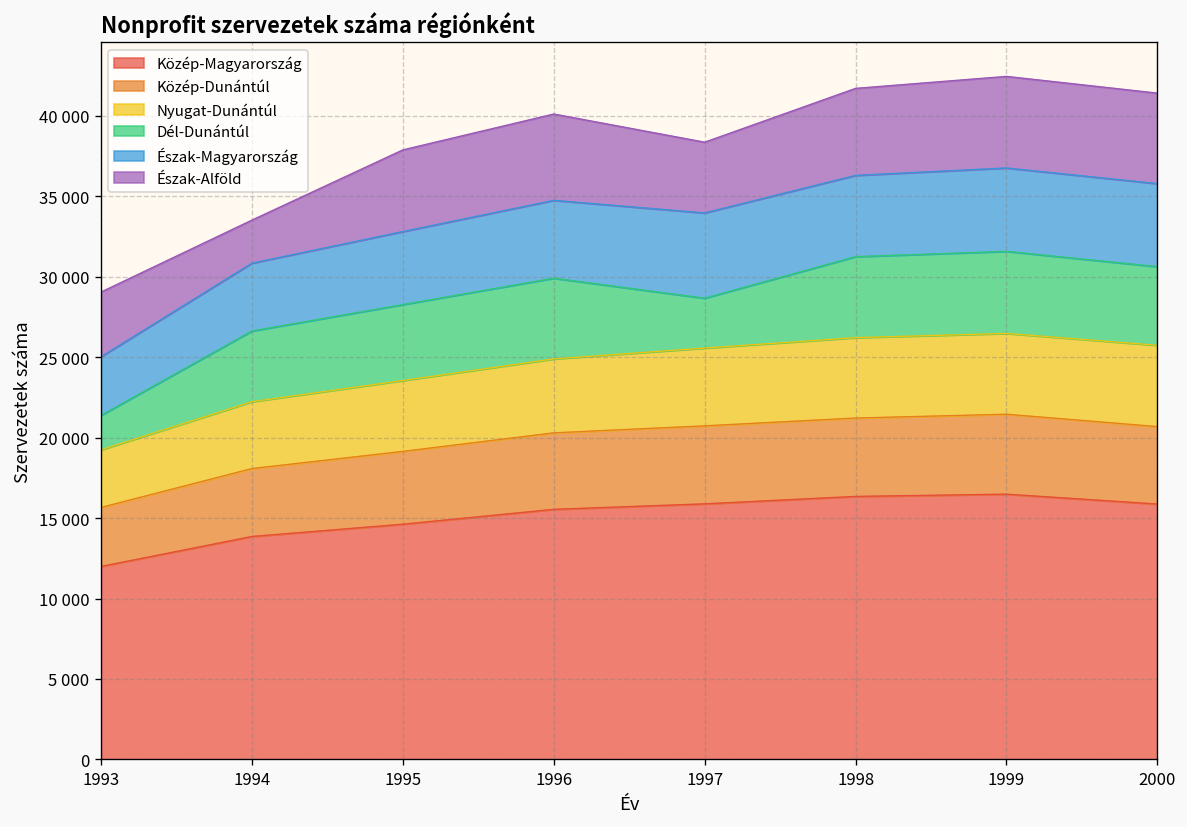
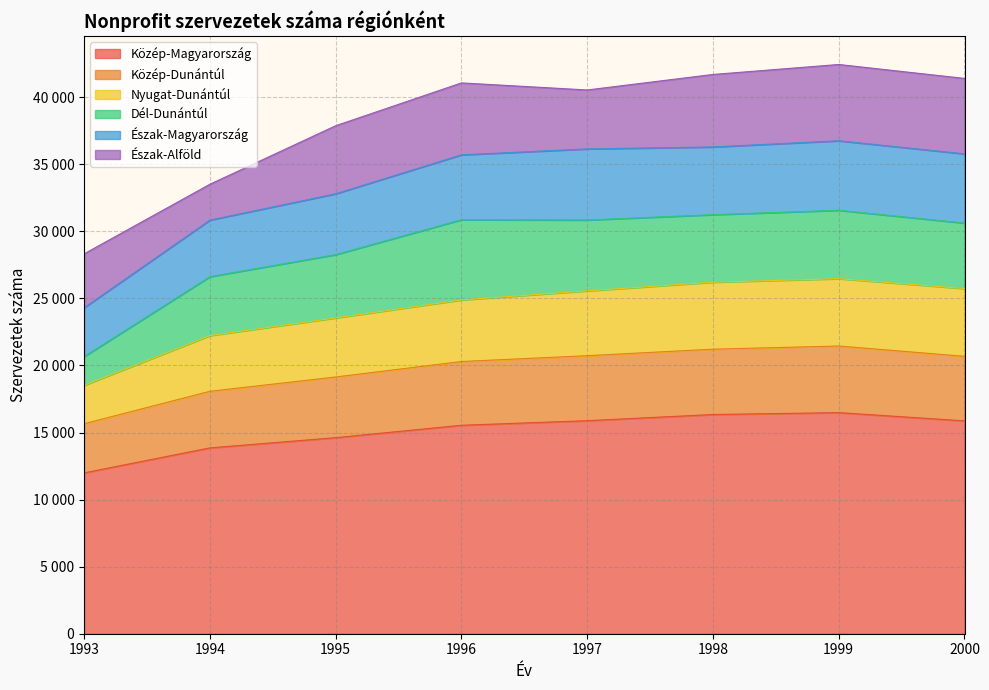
Nyugat-Dunántúl, 1993: 3600 -> 2900
Dél-Dunántúl, 1996: 5000 -> 6000
Dél-Dunántúl, 1997: 3100 -> 5300
